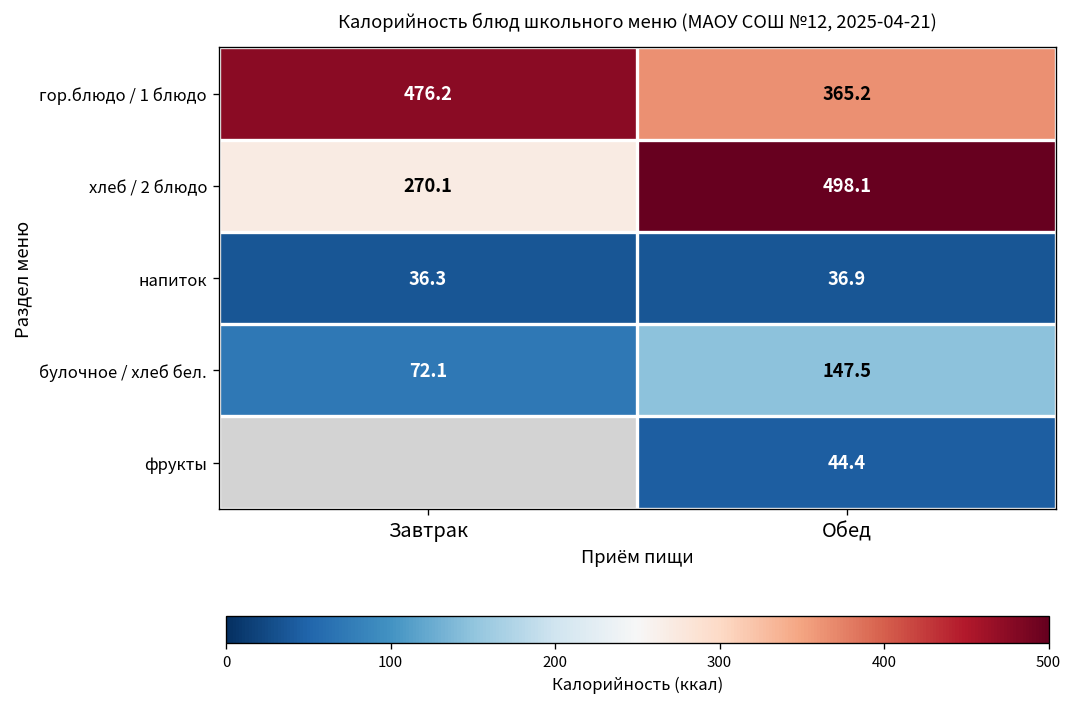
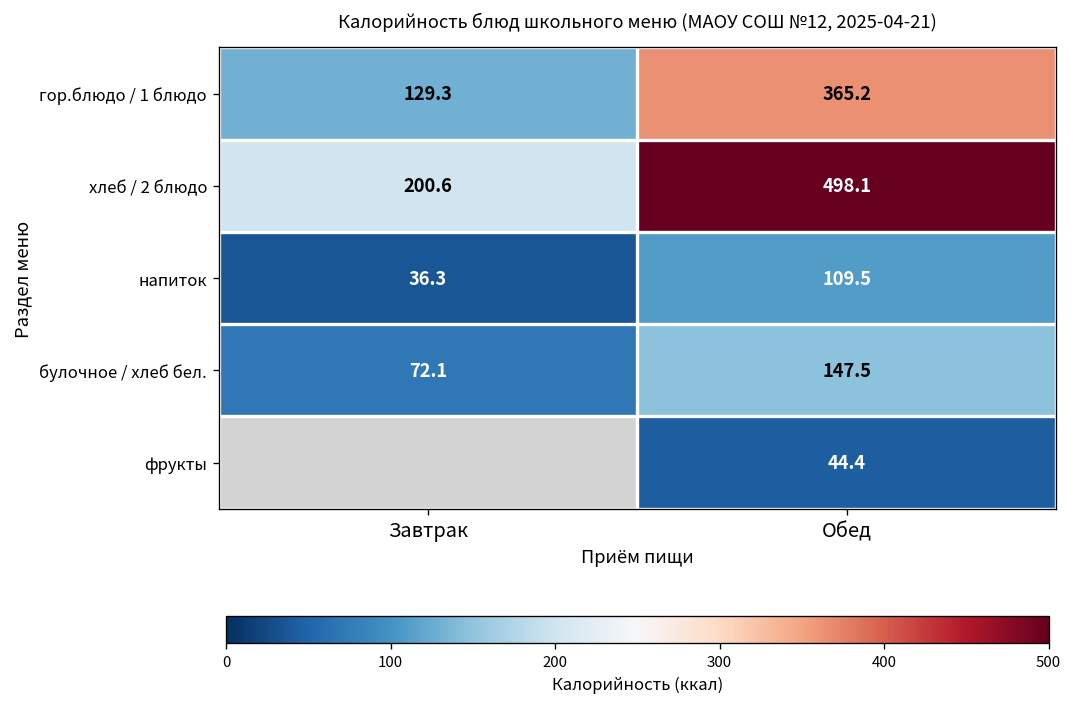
гор.блюдо / 1 блюдо, Завтрак: 476.2 -> 129.3
хлеб / 2 блюдо, Завтрак: 270.1 -> 200.6
напиток, Обед: 36.9 -> 109.5
